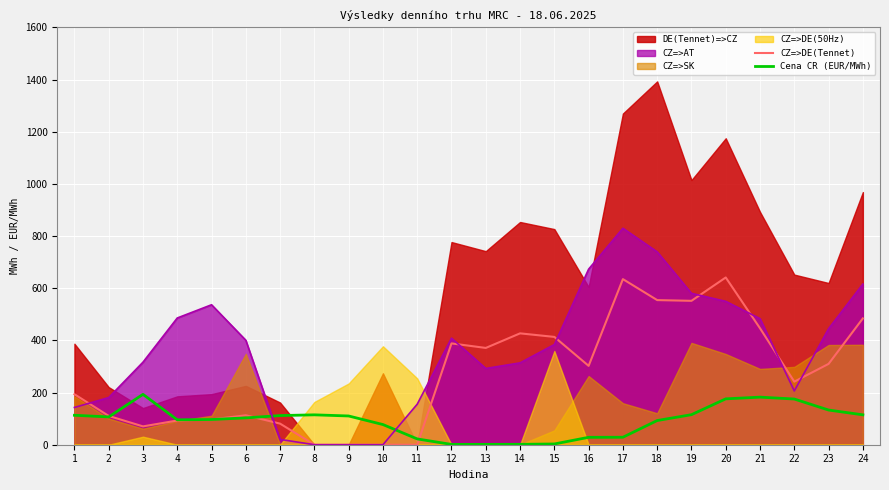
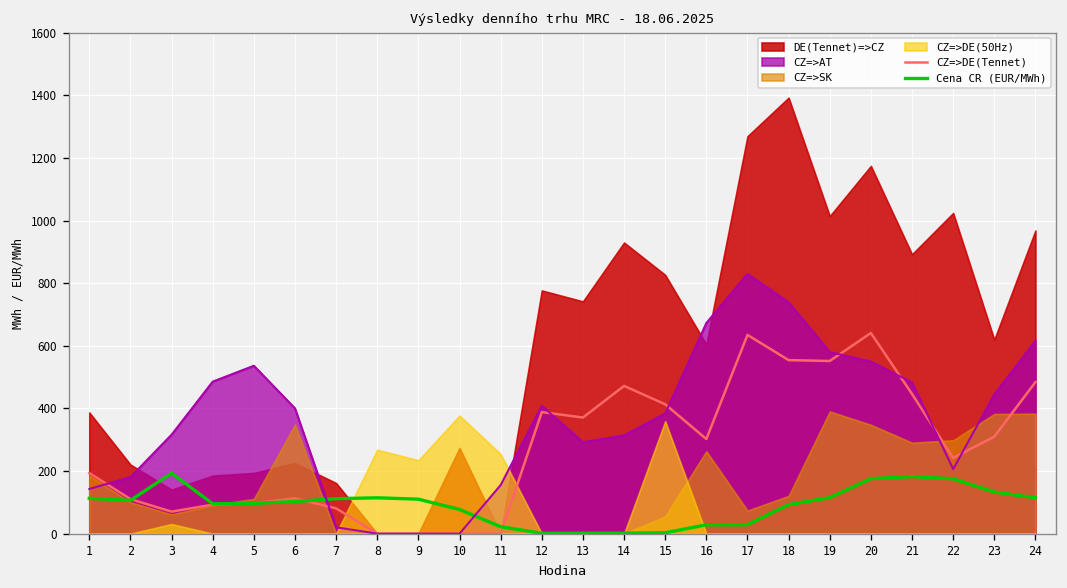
CZ=>DE(50Hz), 8: 160 -> 270
CZ=>DE(Tennet), 14: 430 -> 470
DE(Tennet)=>CZ, 14: 850 -> 930
CZ=>SK, 17: 160 -> 70
DE(Tennet)=>CZ, 22: 650 -> 1020
